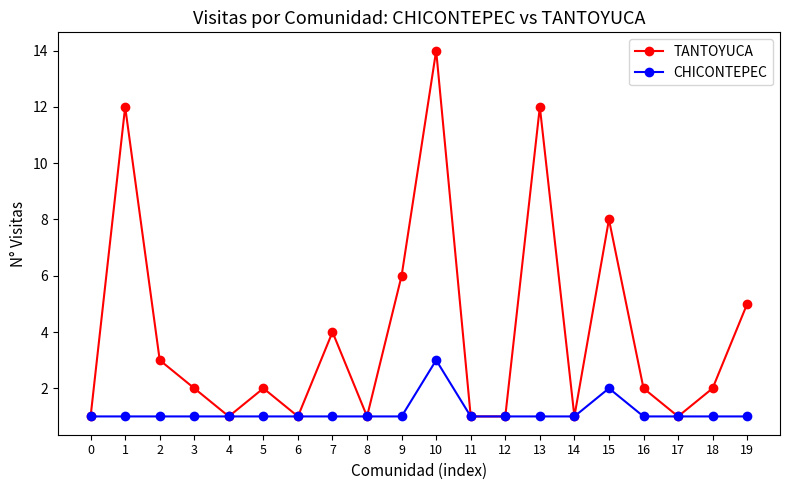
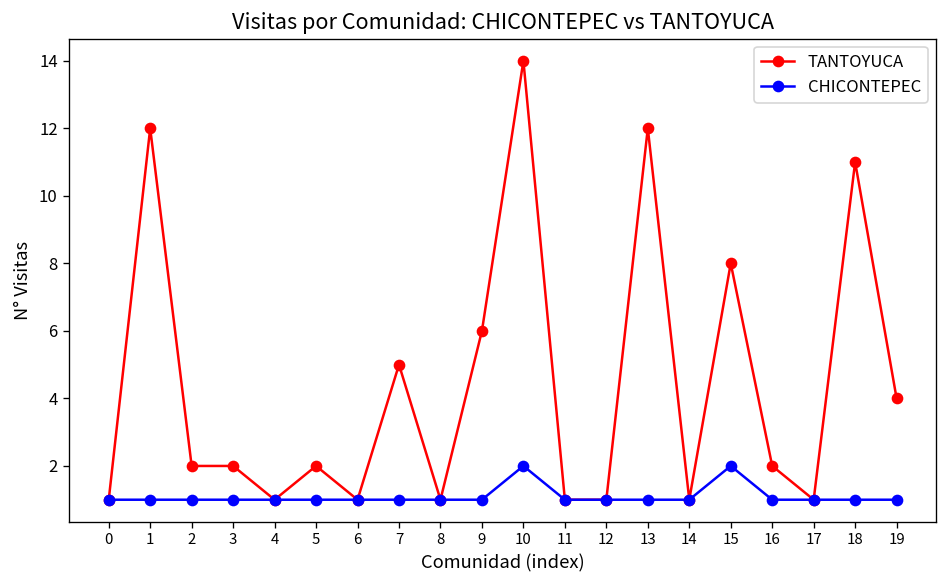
TANTOYUCA, 2: 3 -> 2
TANTOYUCA, 7: 4 -> 5
CHICONTEPEC, 10: 3 -> 2
TANTOYUCA, 18: 2 -> 11
TANTOYUCA, 19: 5 -> 4
